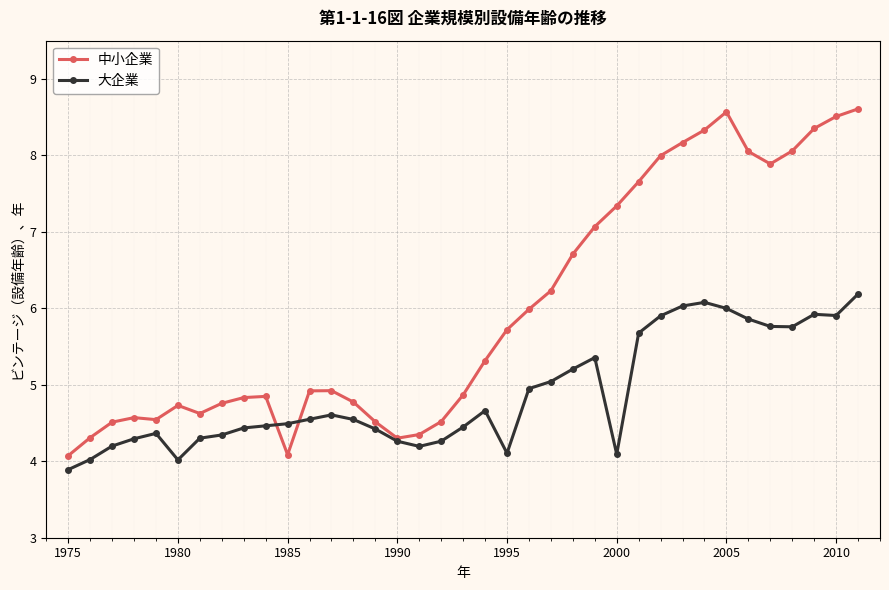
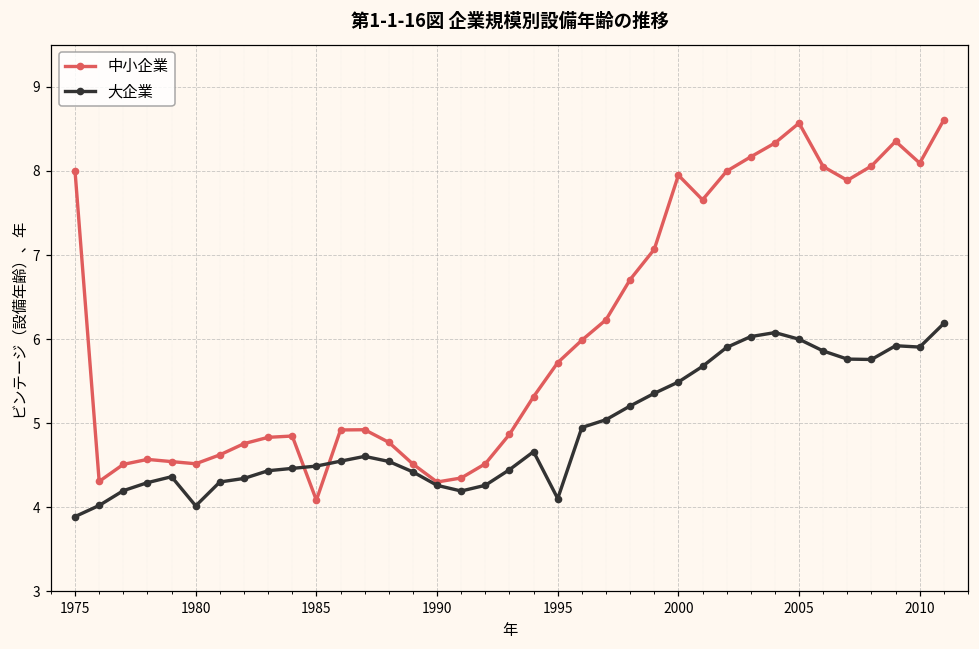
中小企業, 1975: 4.1 -> 8.0
中小企業, 1980: 4.7 -> 4.5
中小企業, 2000: 7.3 -> 7.9
大企業, 2000: 4.1 -> 5.5
中小企業, 2010: 8.5 -> 8.1
